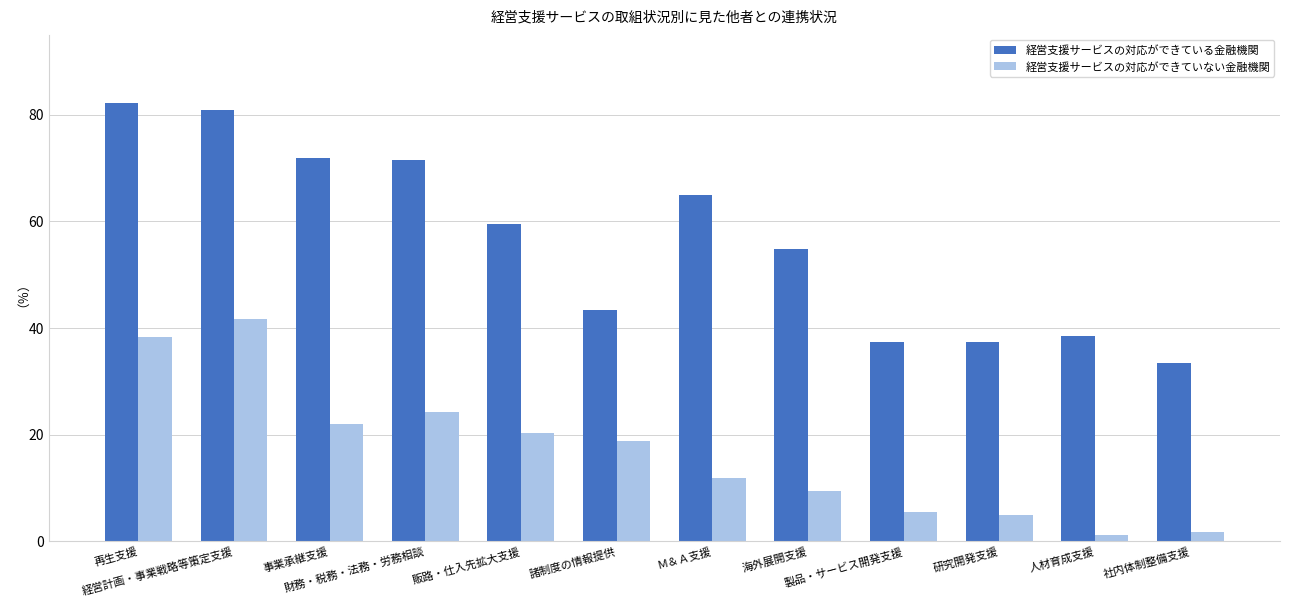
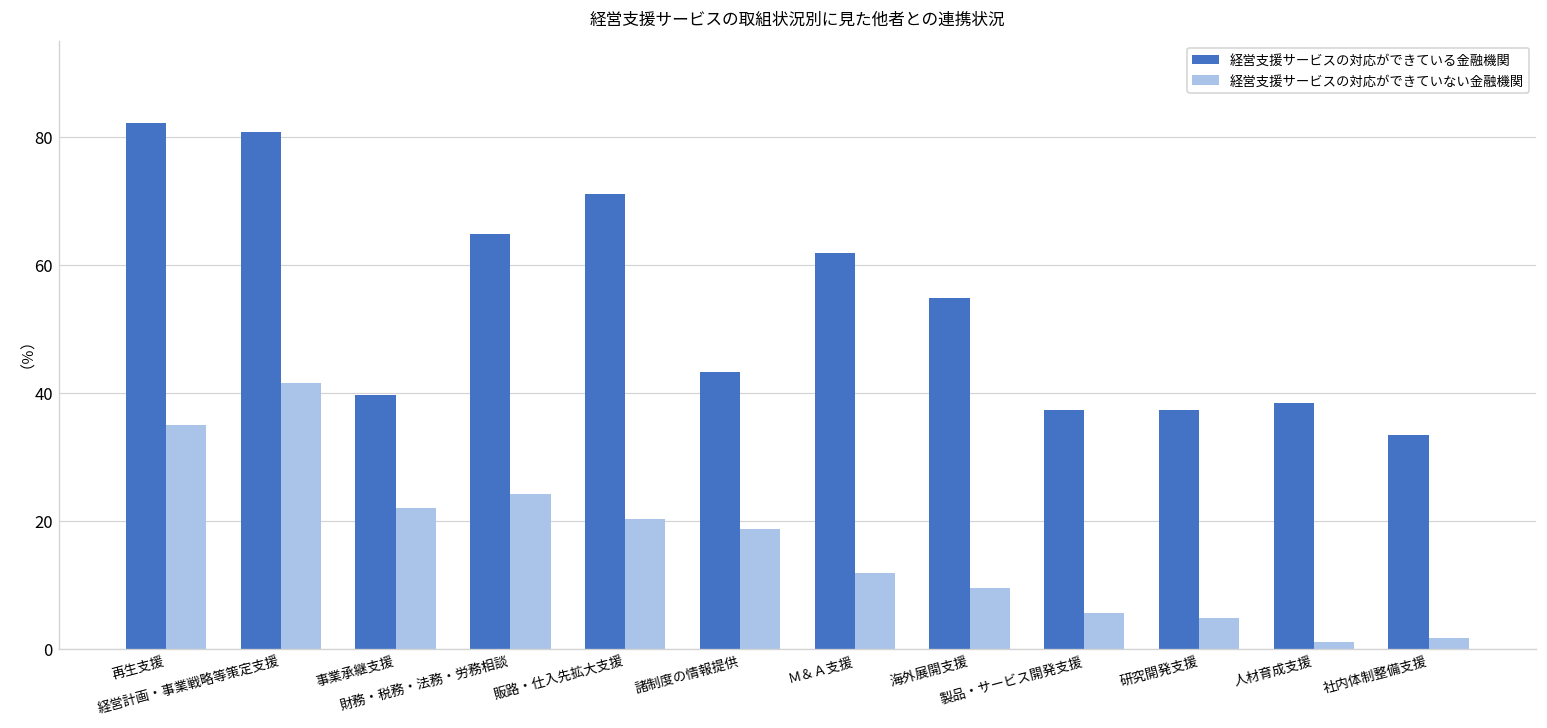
経営支援サービスの対応ができていない金融機関, 再生支援: 38 -> 35
経営支援サービスの対応ができている金融機関, 事業承継支援: 72 -> 40
経営支援サービスの対応ができている金融機関, 財務・税務・法務・労務相談: 71 -> 65
経営支援サービスの対応ができている金融機関, 販路・仕入先拡大支援: 59 -> 71
経営支援サービスの対応ができている金融機関, Ｍ＆Ａ支援: 65 -> 62
